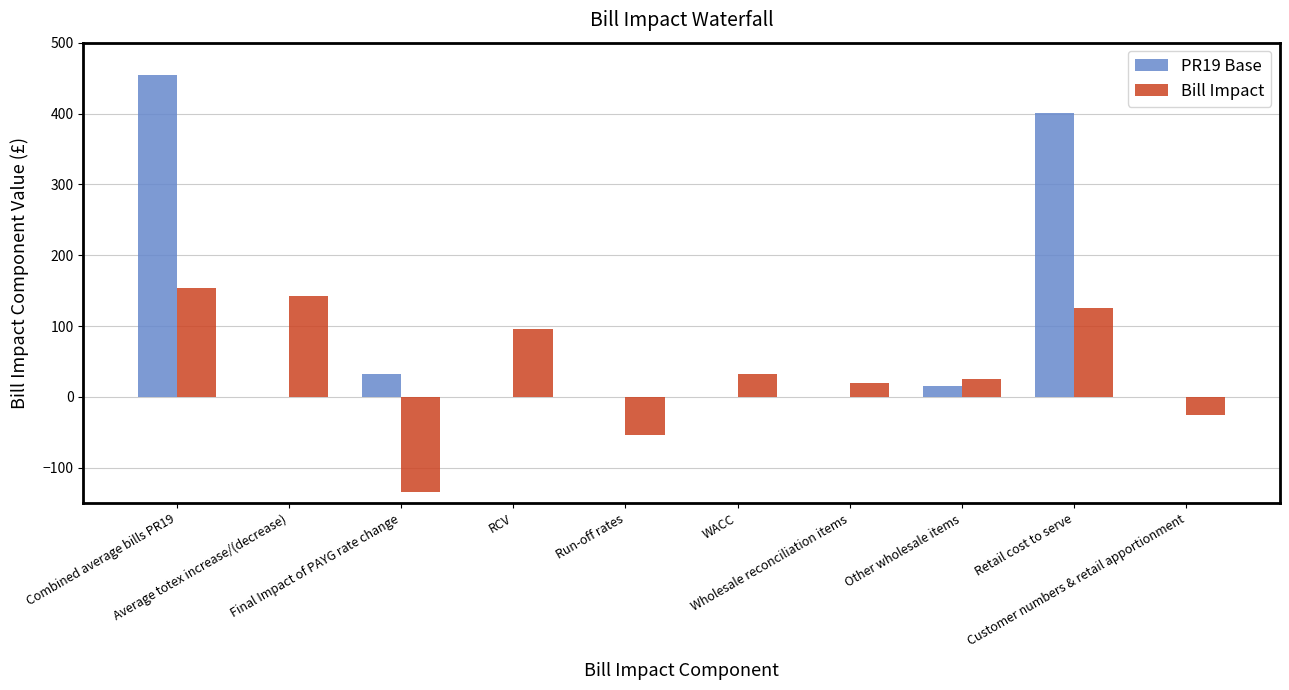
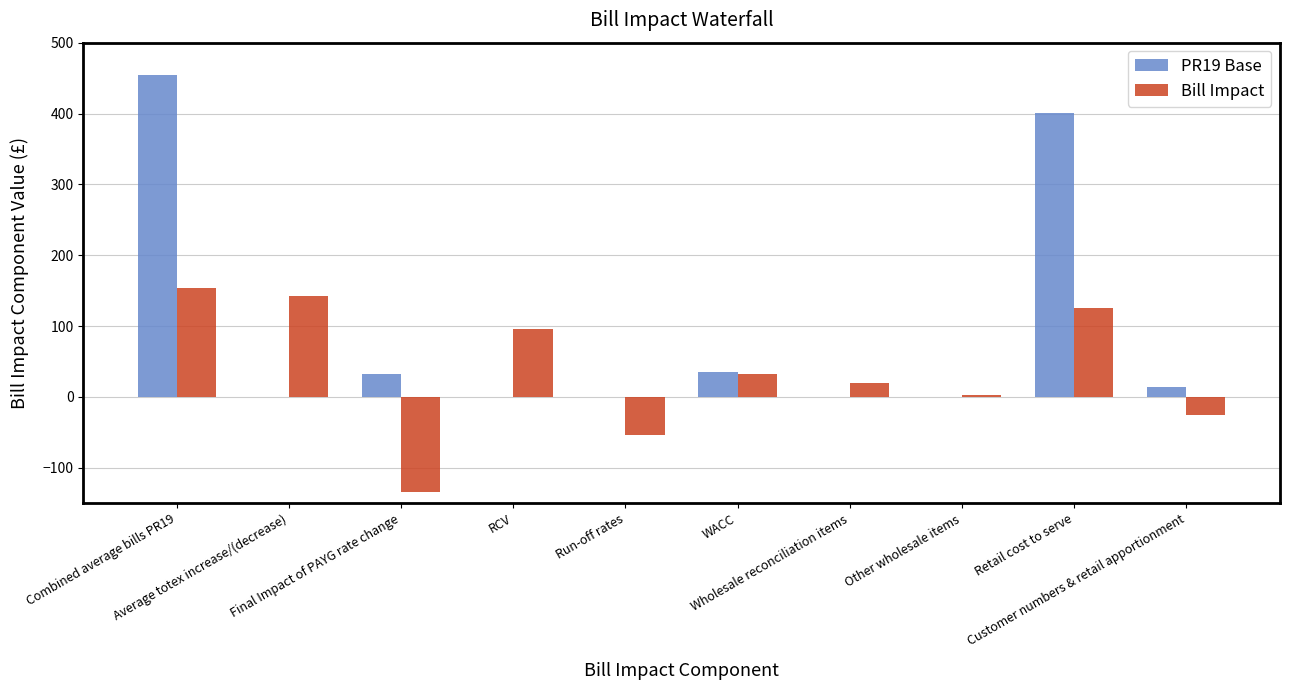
PR19 Base, WACC: 0 -> 30
PR19 Base, Other wholesale items: 20 -> 0
Bill Impact, Other wholesale items: 30 -> 0
PR19 Base, Customer numbers & retail apportionment: 0 -> 10
